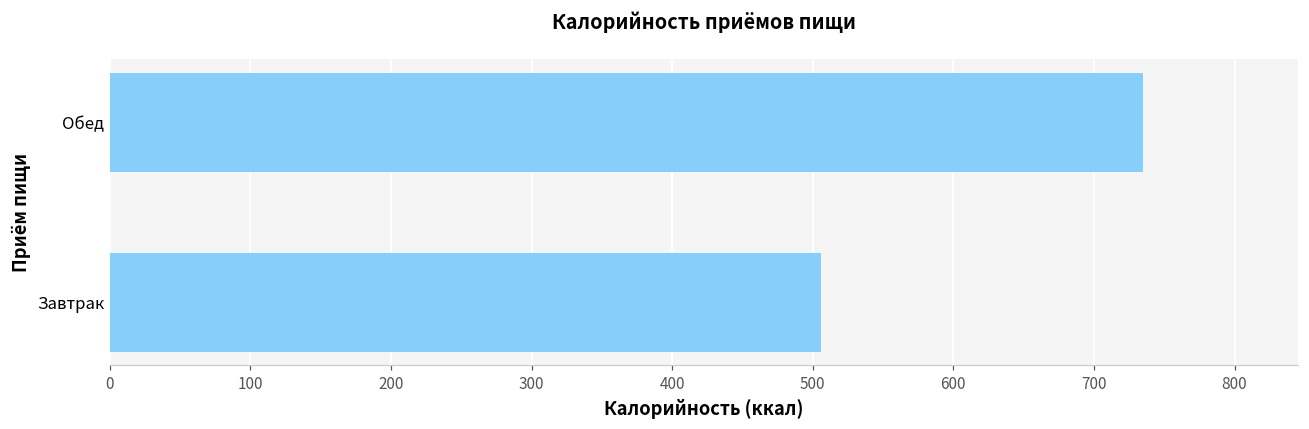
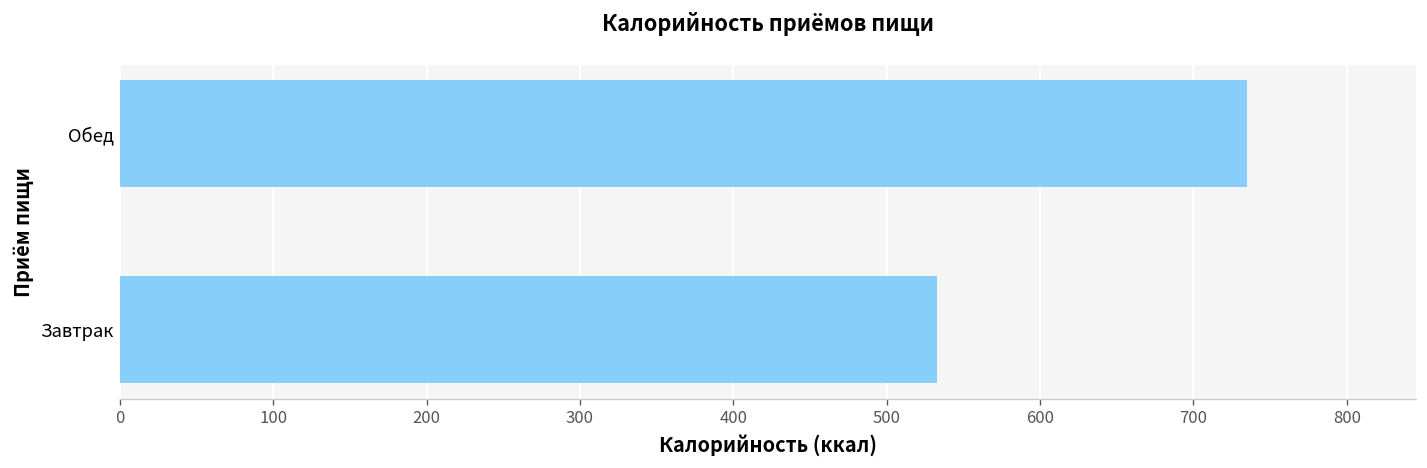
Завтрак: 506 -> 533
